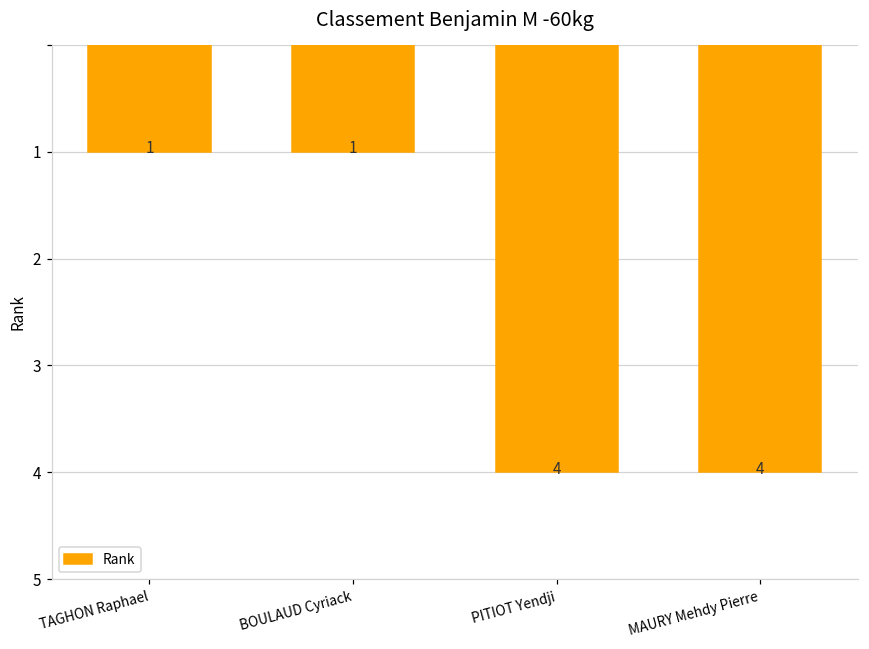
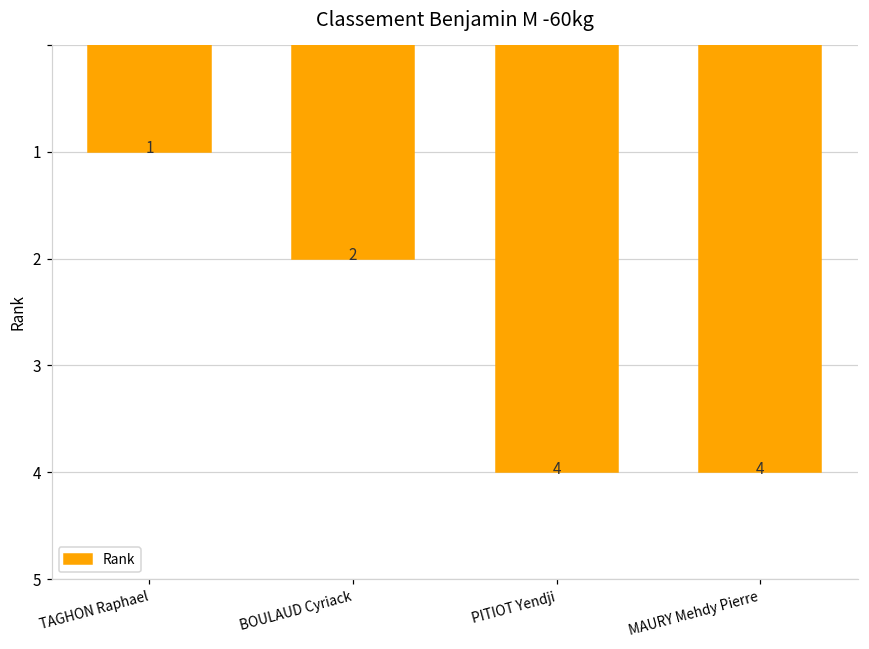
BOULAUD Cyriack: 1 -> 2
